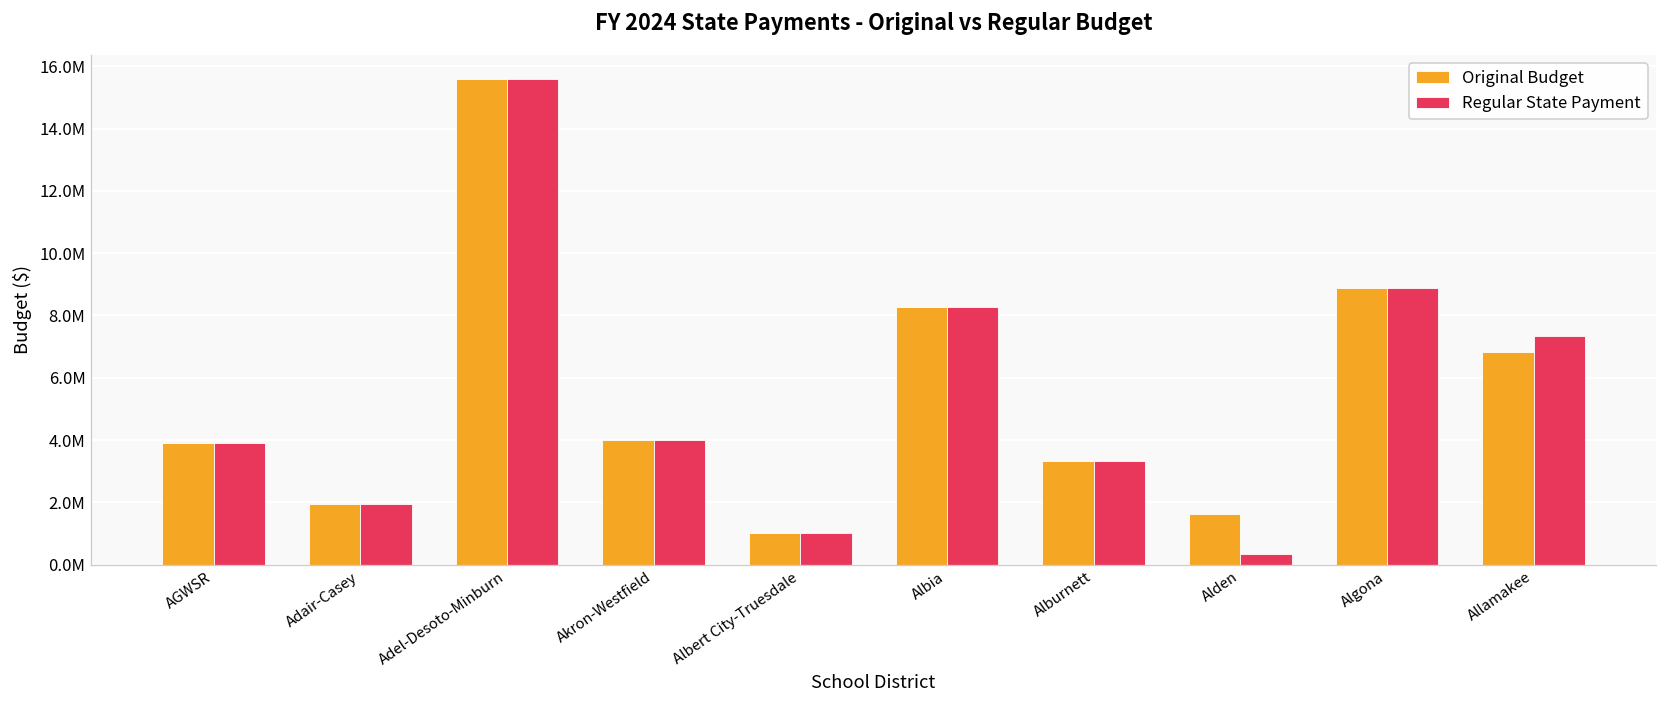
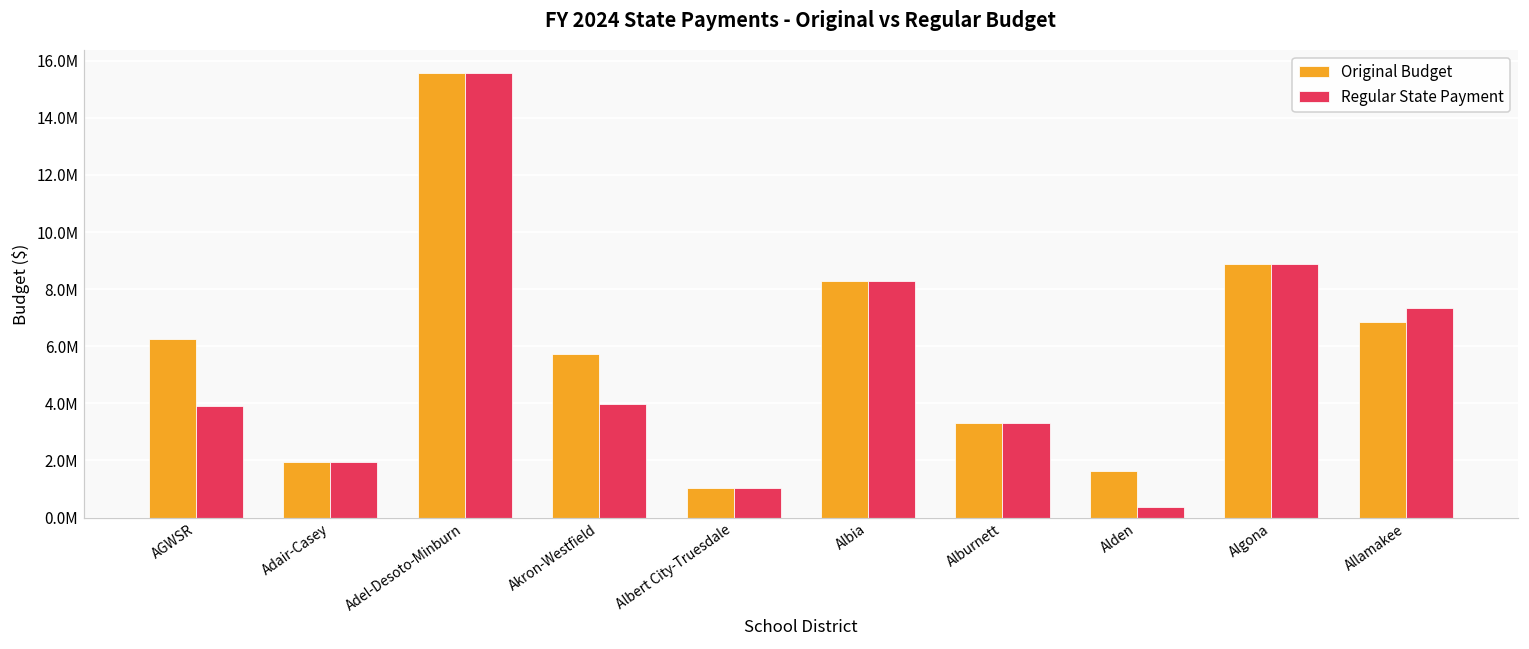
Original Budget, AGWSR: 3900000 -> 6200000
Original Budget, Akron-Westfield: 4000000 -> 5700000
